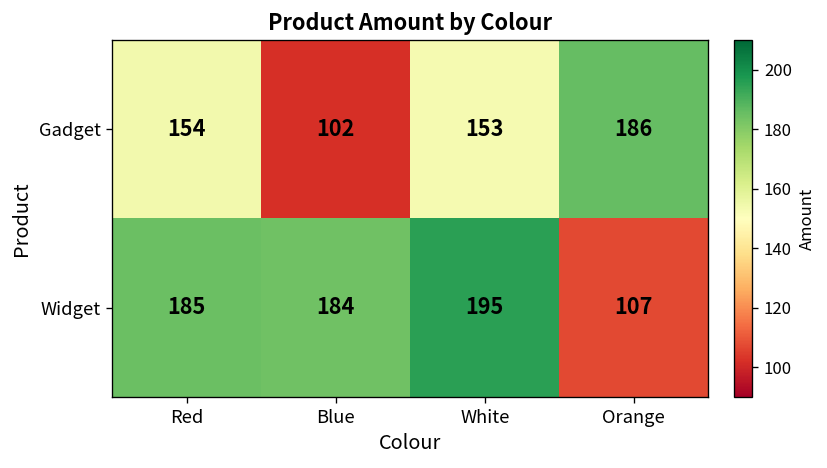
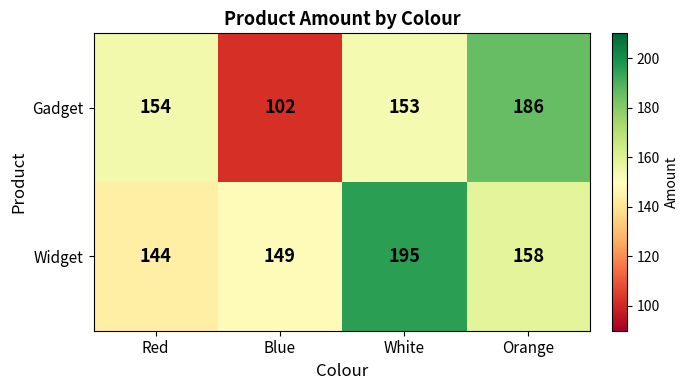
Widget, Red: 185 -> 144
Widget, Blue: 184 -> 149
Widget, Orange: 107 -> 158
